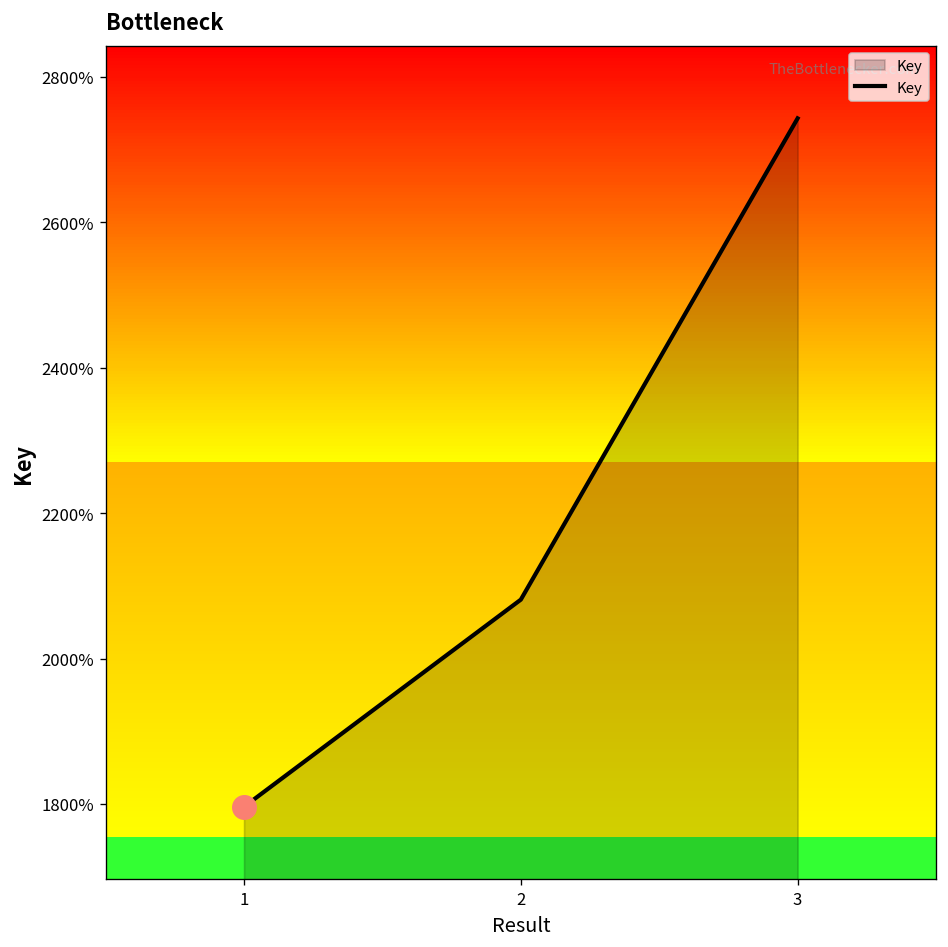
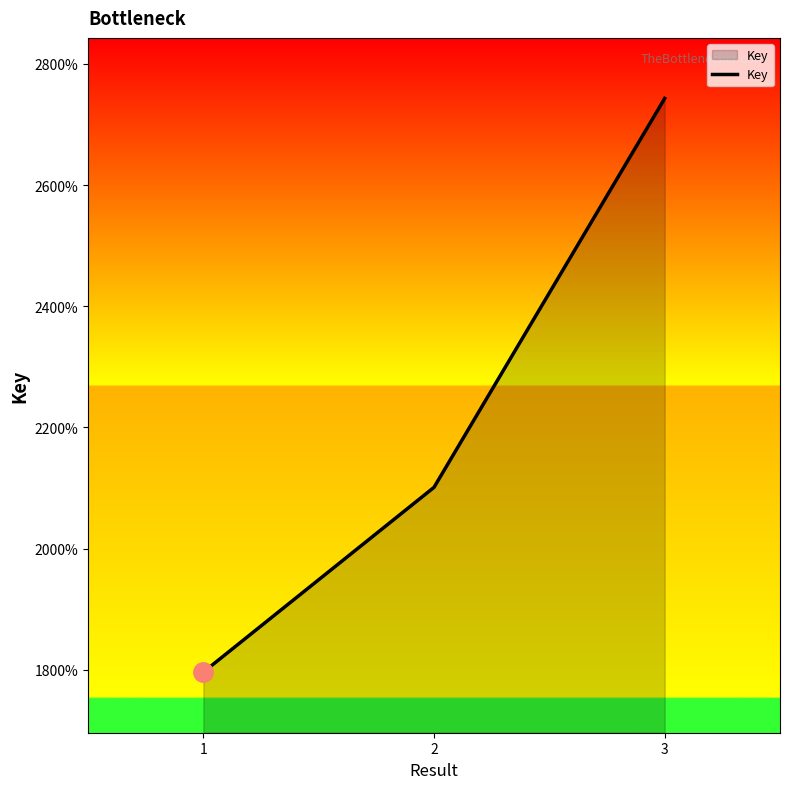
Key, 2: 2080% -> 2100%
